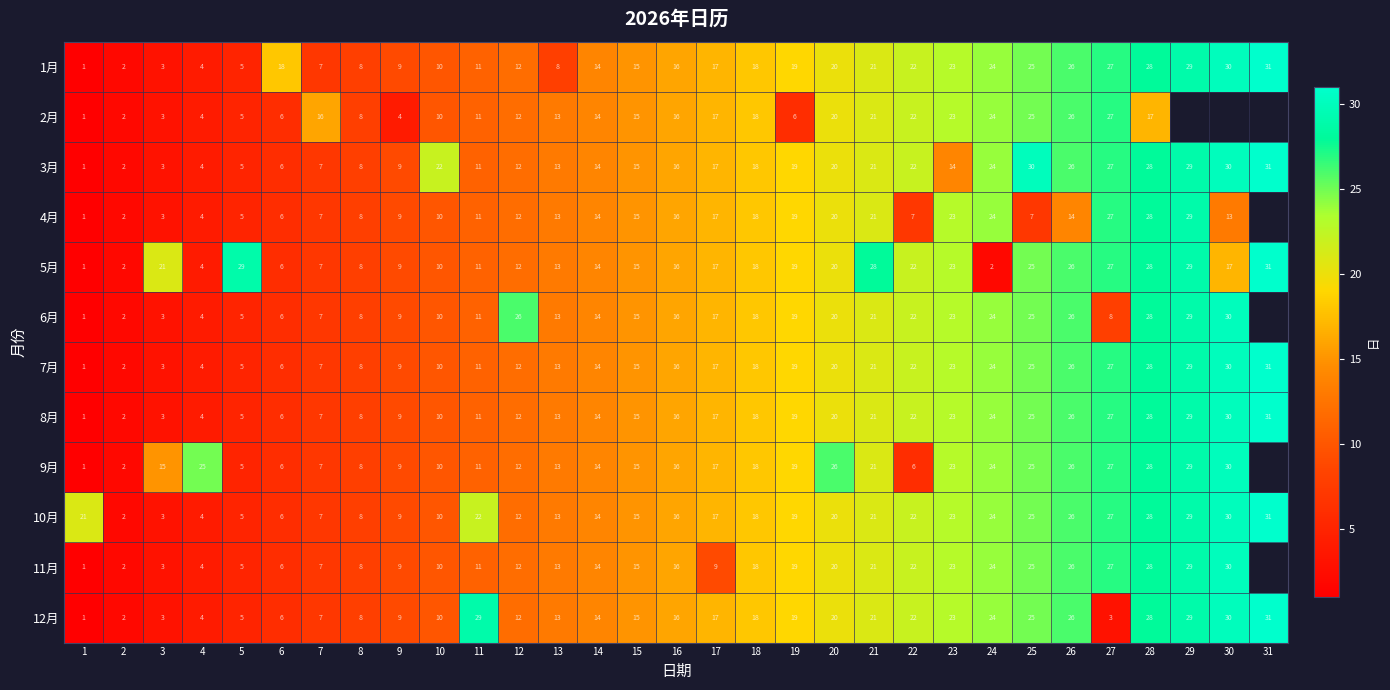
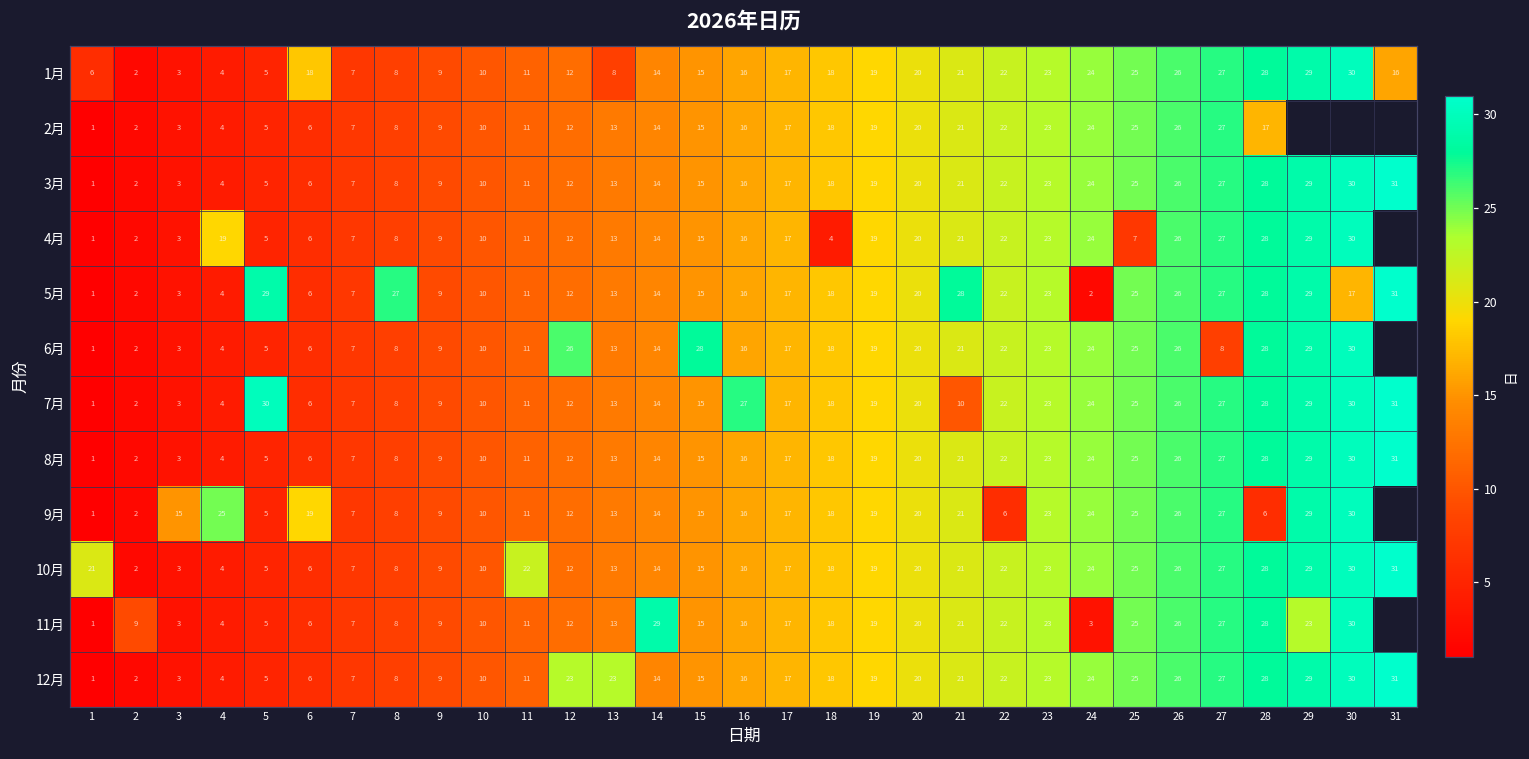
1月, 1: 1 -> 6
1月, 31: 31 -> 16
2月, 7: 16 -> 7
2月, 9: 4 -> 9
2月, 19: 6 -> 19
3月, 10: 22 -> 10
3月, 23: 14 -> 23
3月, 25: 30 -> 25
4月, 4: 4 -> 19
4月, 18: 18 -> 4
4月, 22: 7 -> 22
4月, 26: 14 -> 26
4月, 30: 13 -> 30
5月, 3: 21 -> 3
5月, 8: 8 -> 27
6月, 15: 15 -> 28
7月, 5: 5 -> 30
7月, 16: 16 -> 27
7月, 21: 21 -> 10
9月, 6: 6 -> 19
9月, 20: 26 -> 20
9月, 28: 28 -> 6
11月, 2: 2 -> 9
11月, 14: 14 -> 29
11月, 17: 9 -> 17
11月, 24: 24 -> 3
11月, 29: 29 -> 23
12月, 11: 29 -> 11
12月, 12: 12 -> 23
12月, 13: 13 -> 23
12月, 27: 3 -> 27
